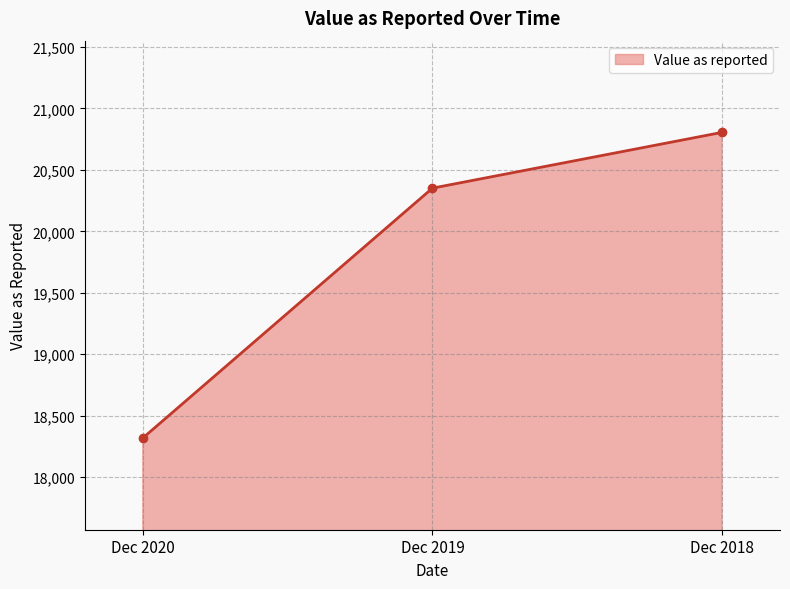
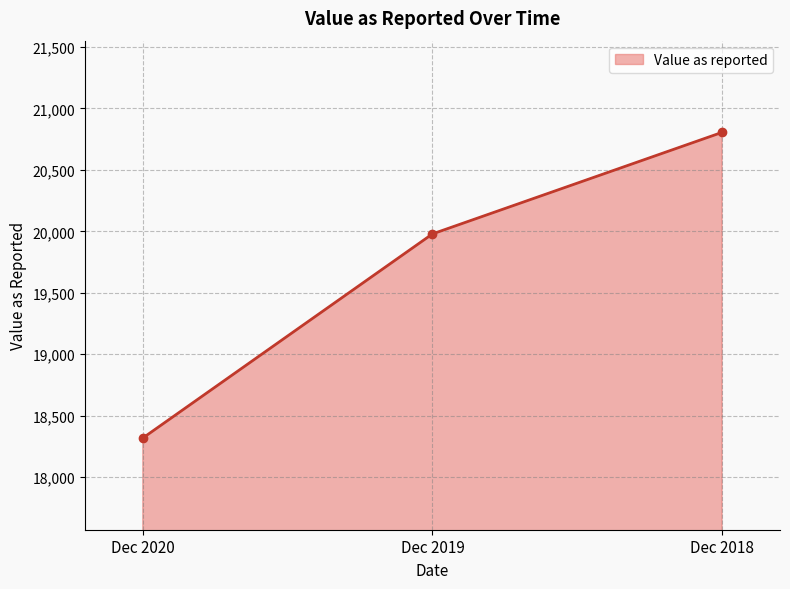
Dec 2019: 20,350 -> 19,980
